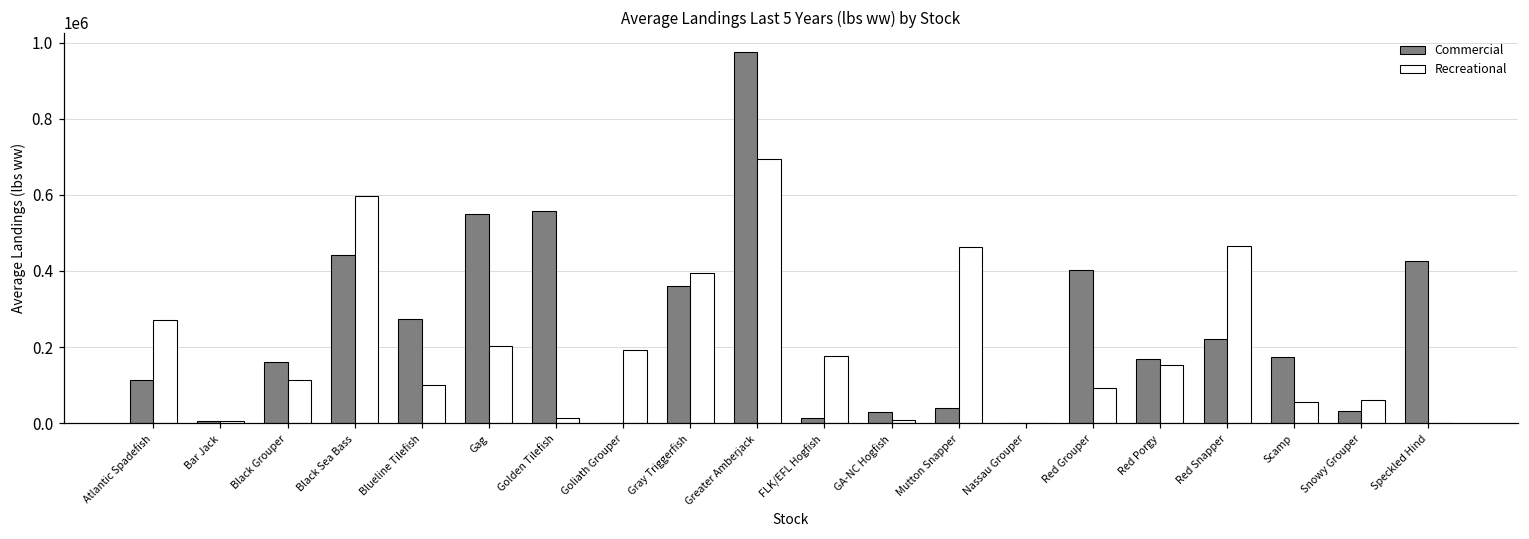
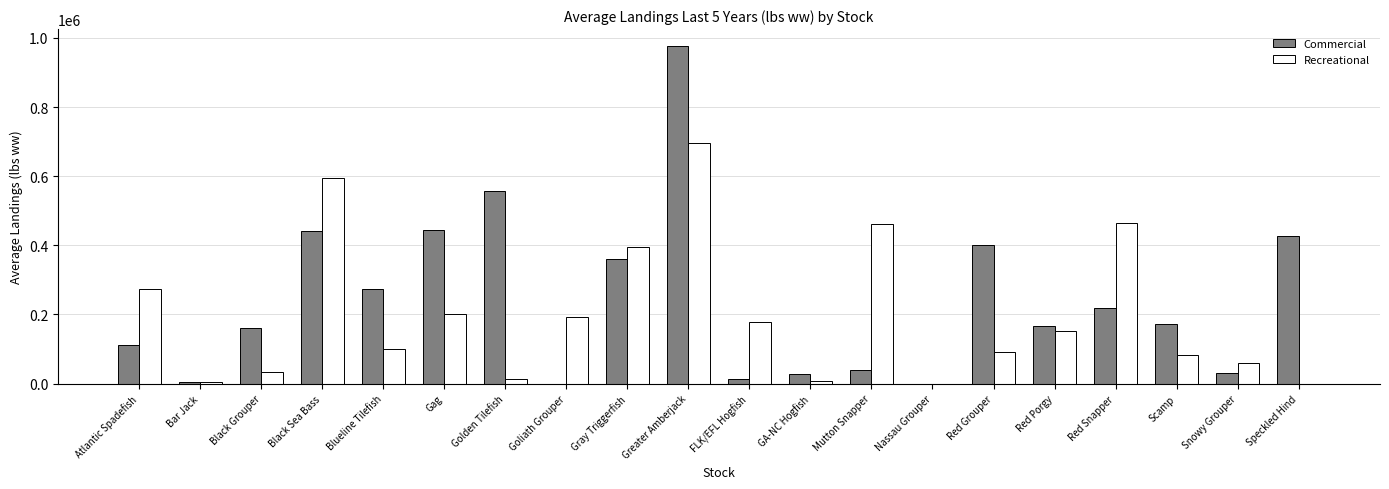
Recreational, Black Grouper: 110000 -> 30000
Commercial, Gag: 550000 -> 450000
Recreational, Scamp: 50000 -> 80000
